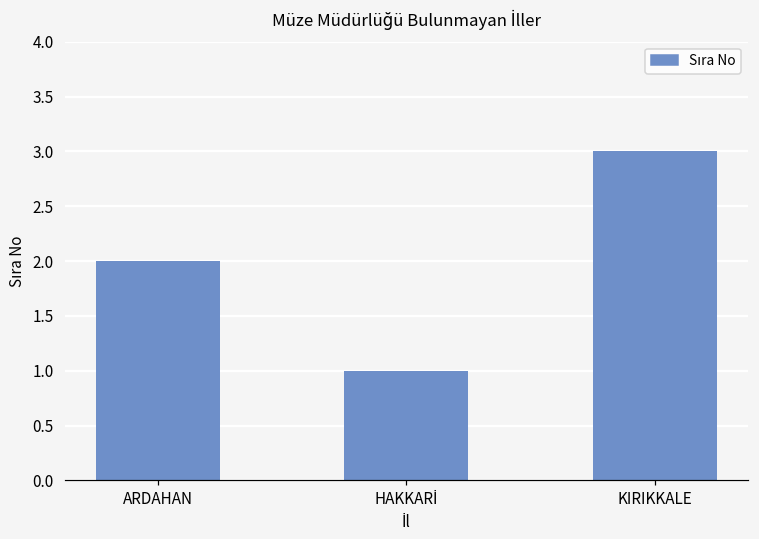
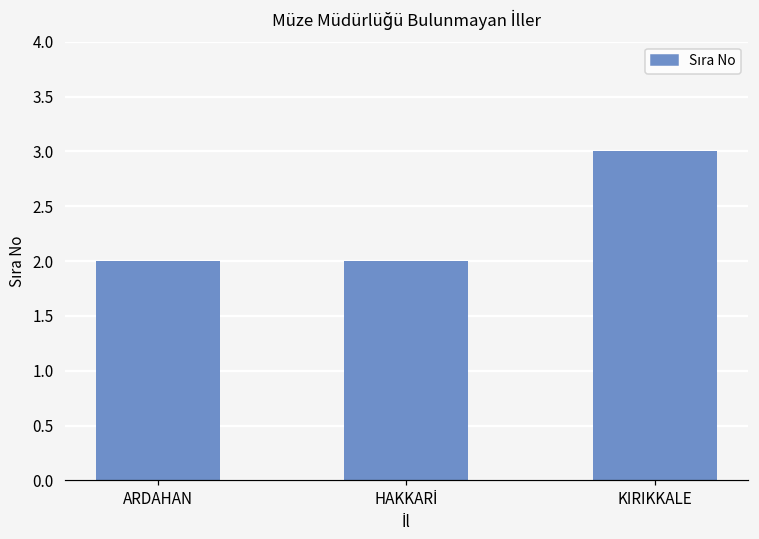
HAKKARİ: 1 -> 2
